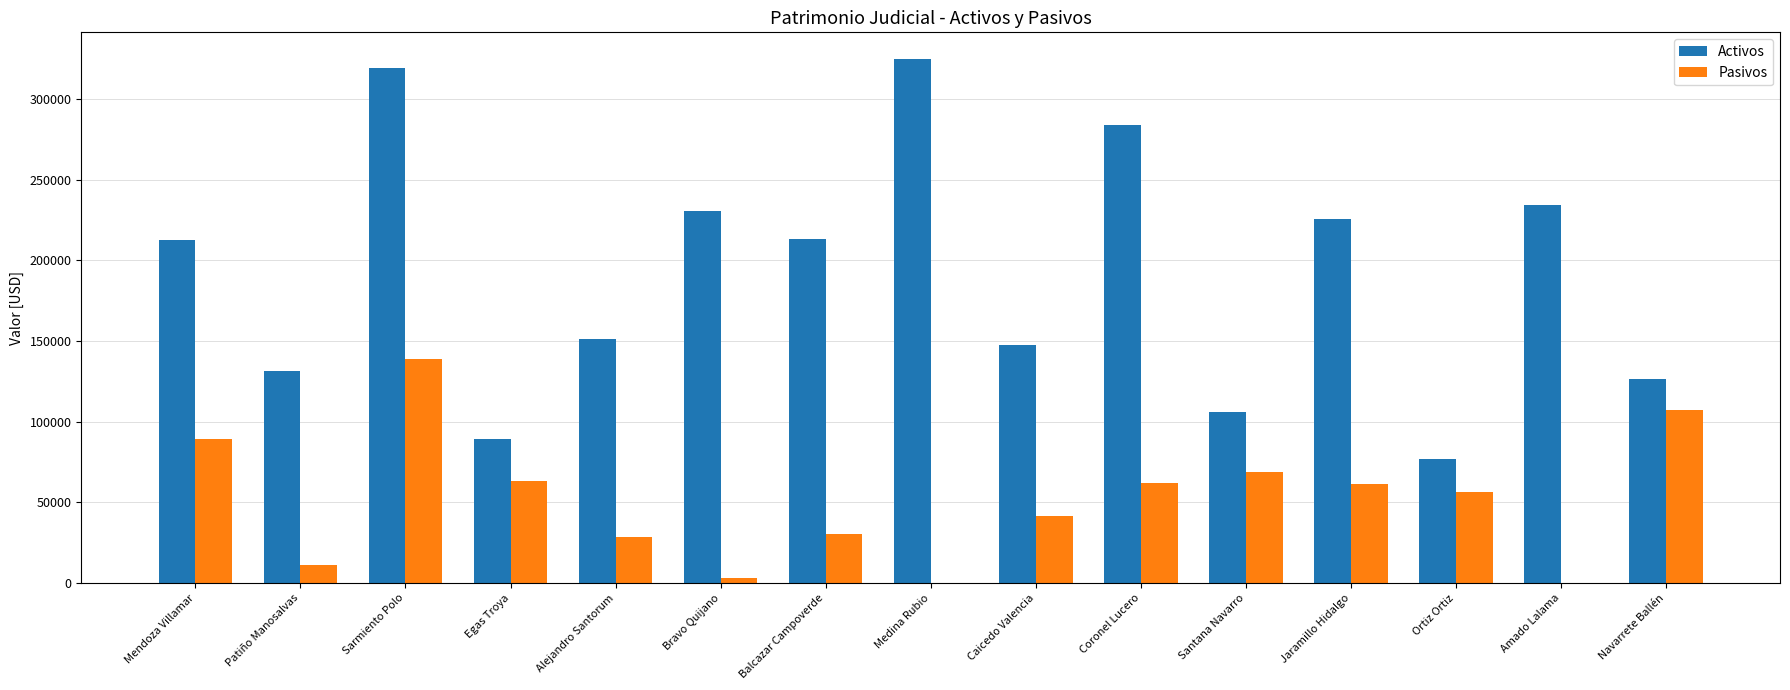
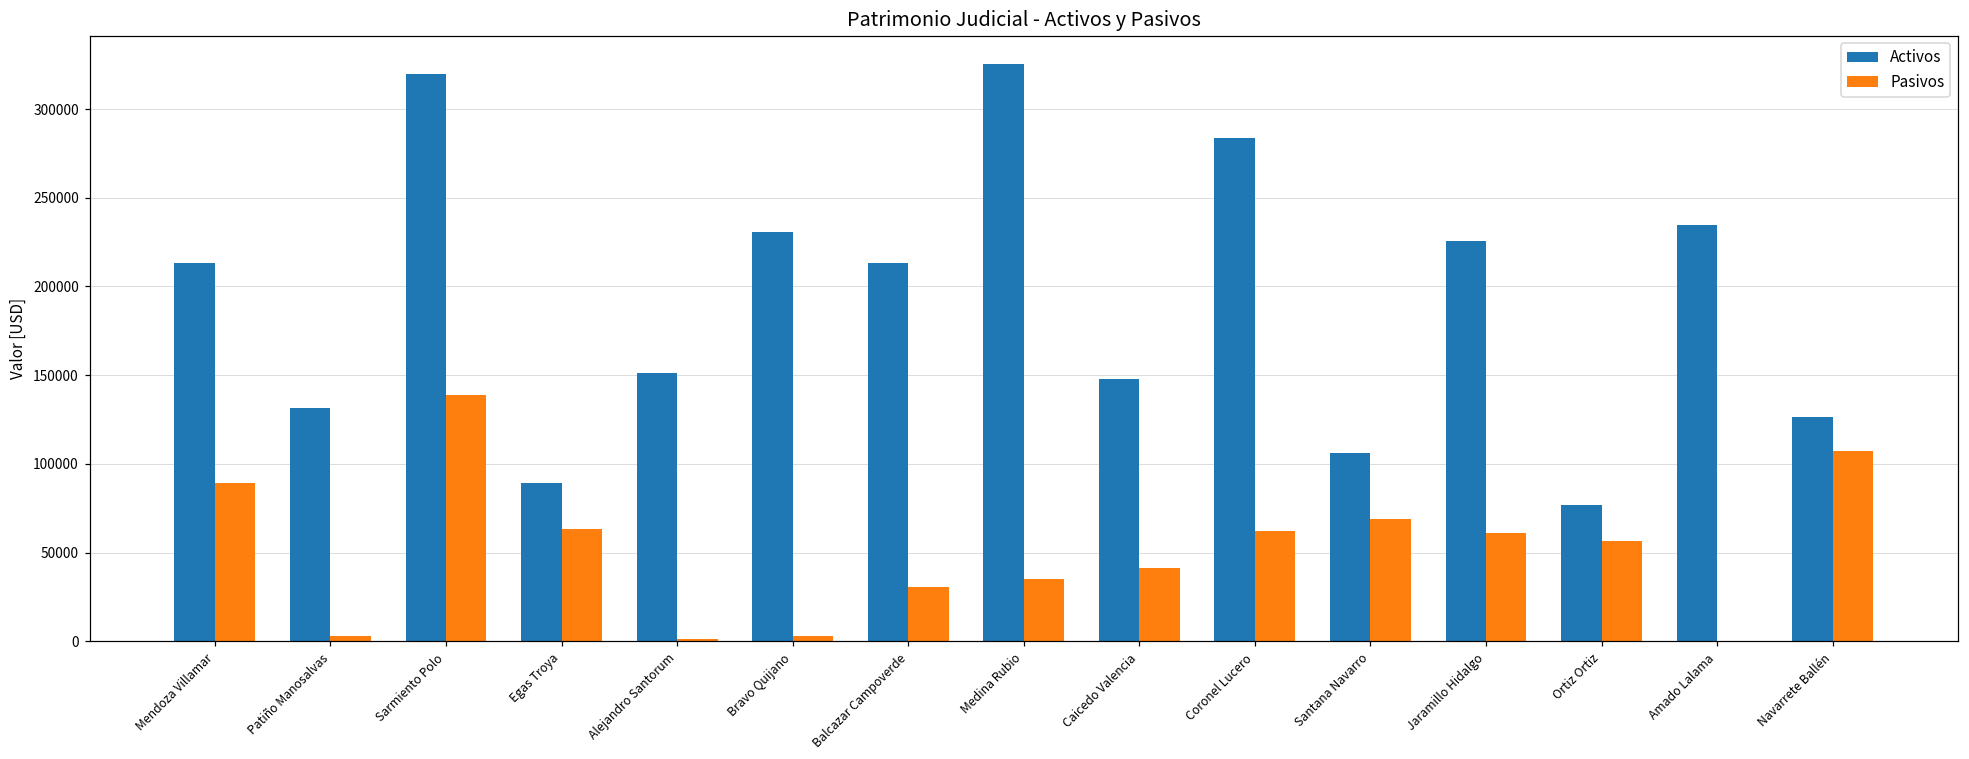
Pasivos, Patiño Manosalvas: 11000 -> 3000
Pasivos, Alejandro Santorum: 28000 -> 1000
Pasivos, Medina Rubio: 0 -> 35000
